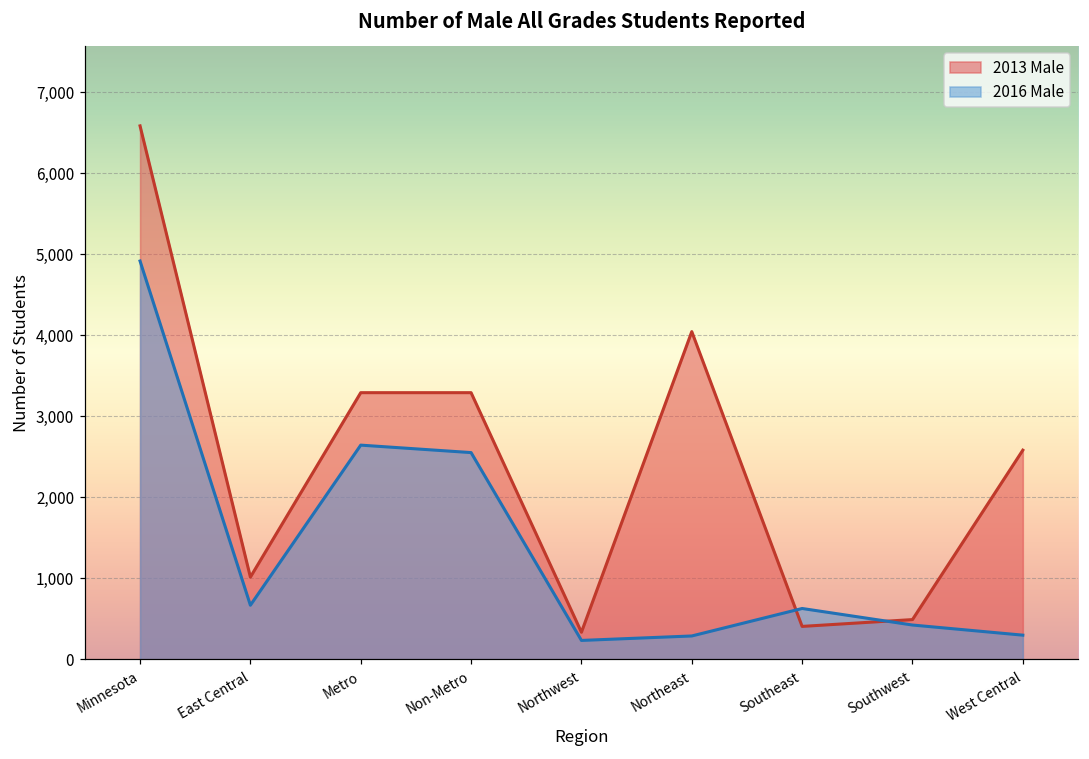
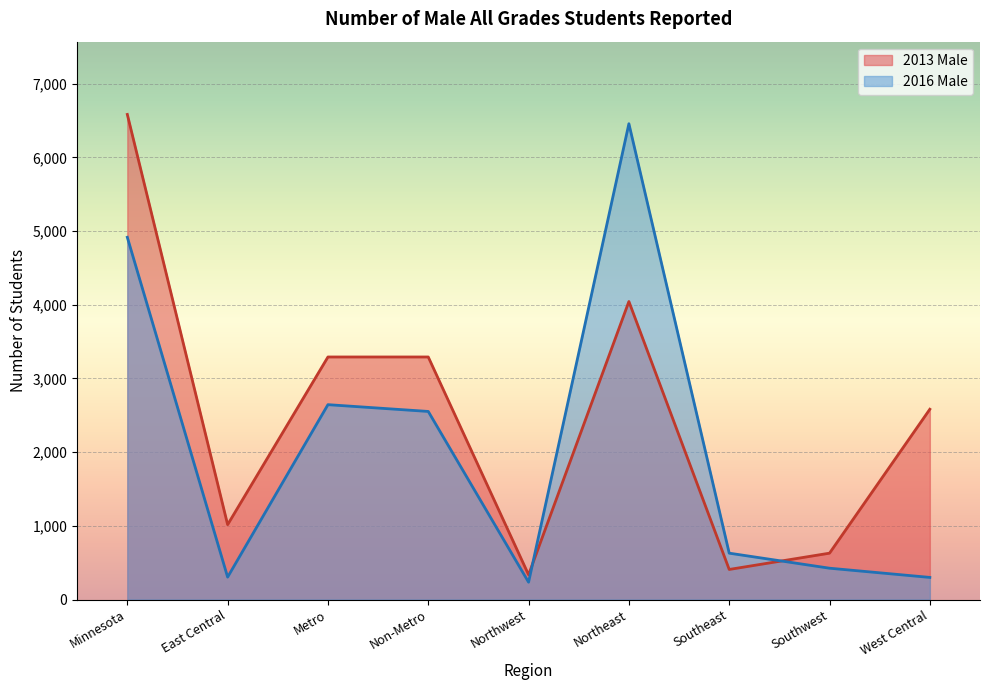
2016 Male, East Central: 700 -> 300
2016 Male, Northeast: 300 -> 6,500
2013 Male, Southwest: 500 -> 600
